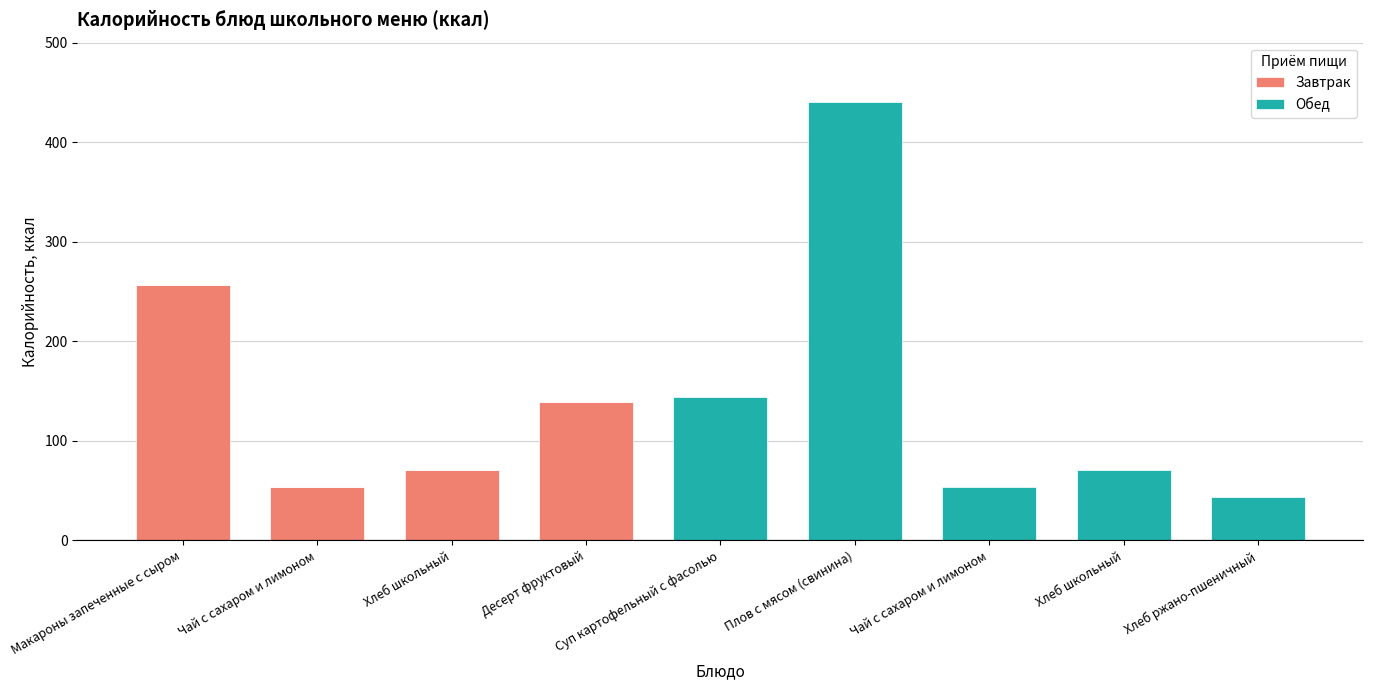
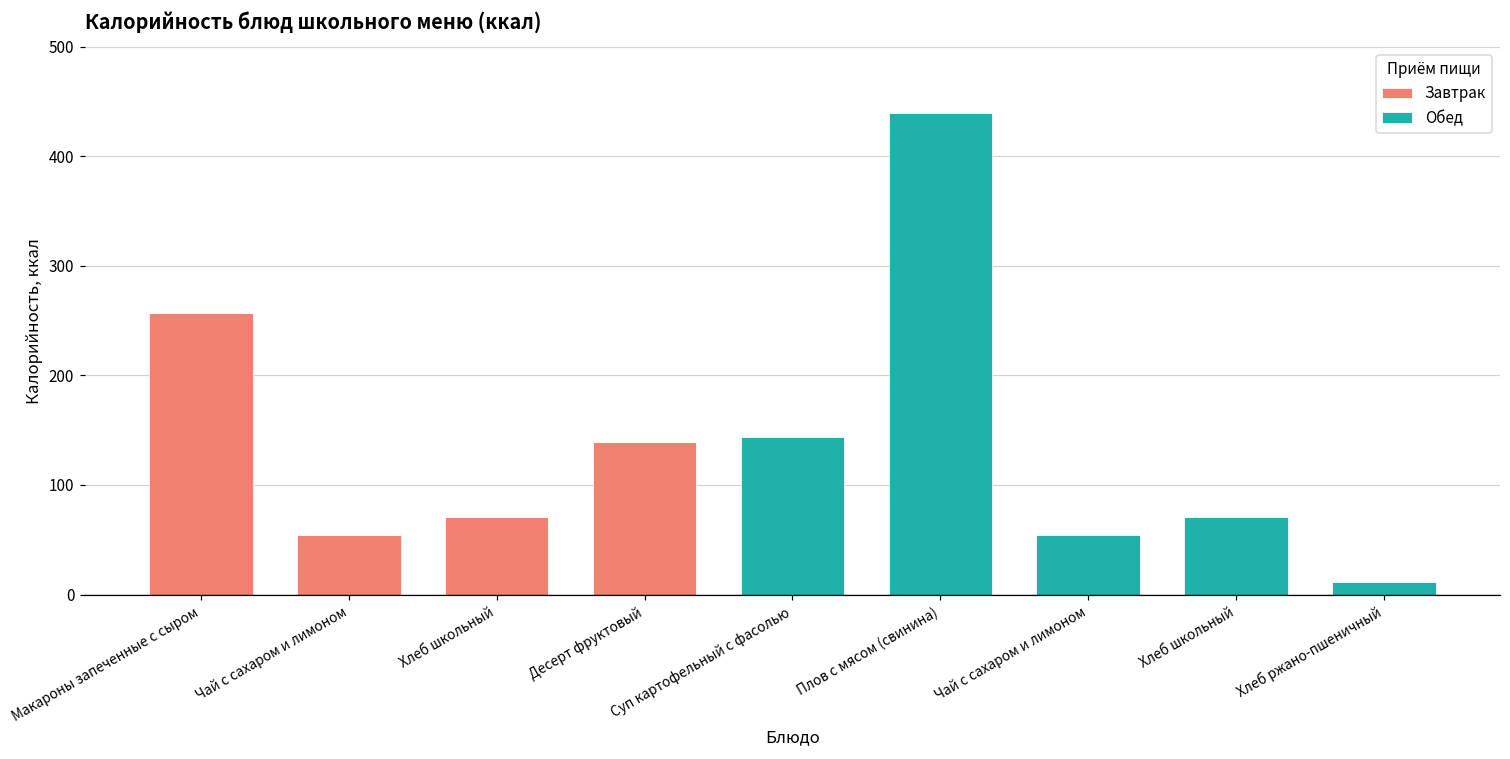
Обед, Хлеб ржано-пшеничный: 40 -> 10
